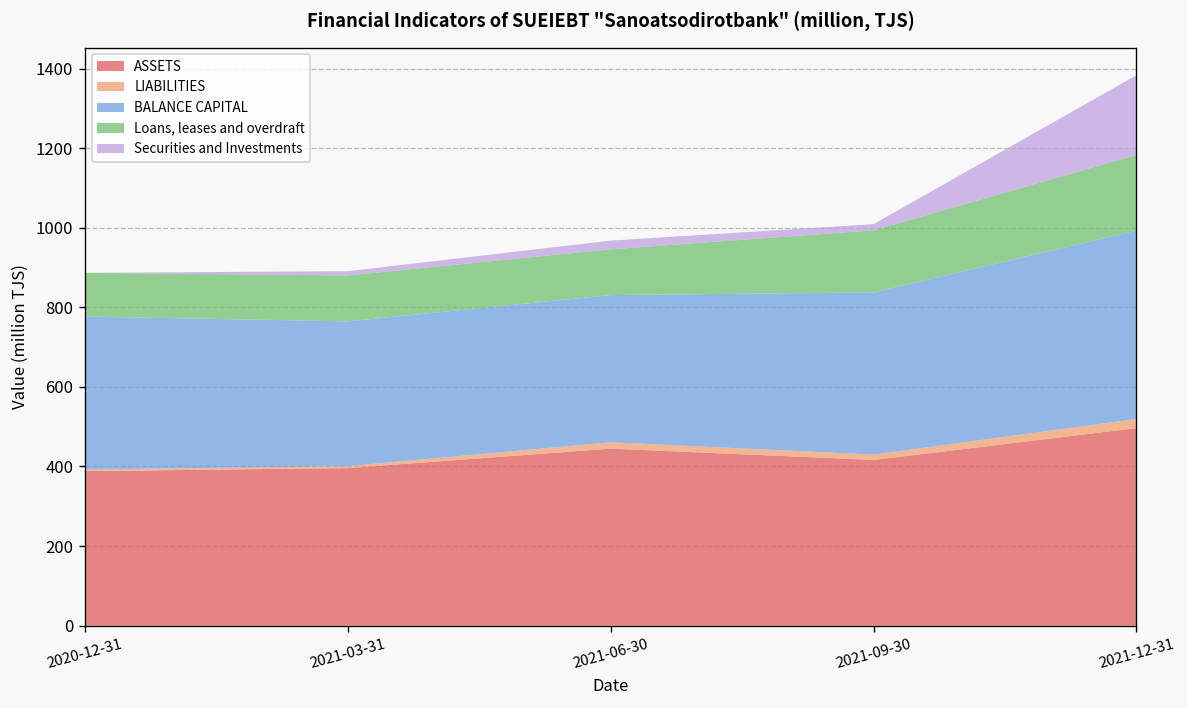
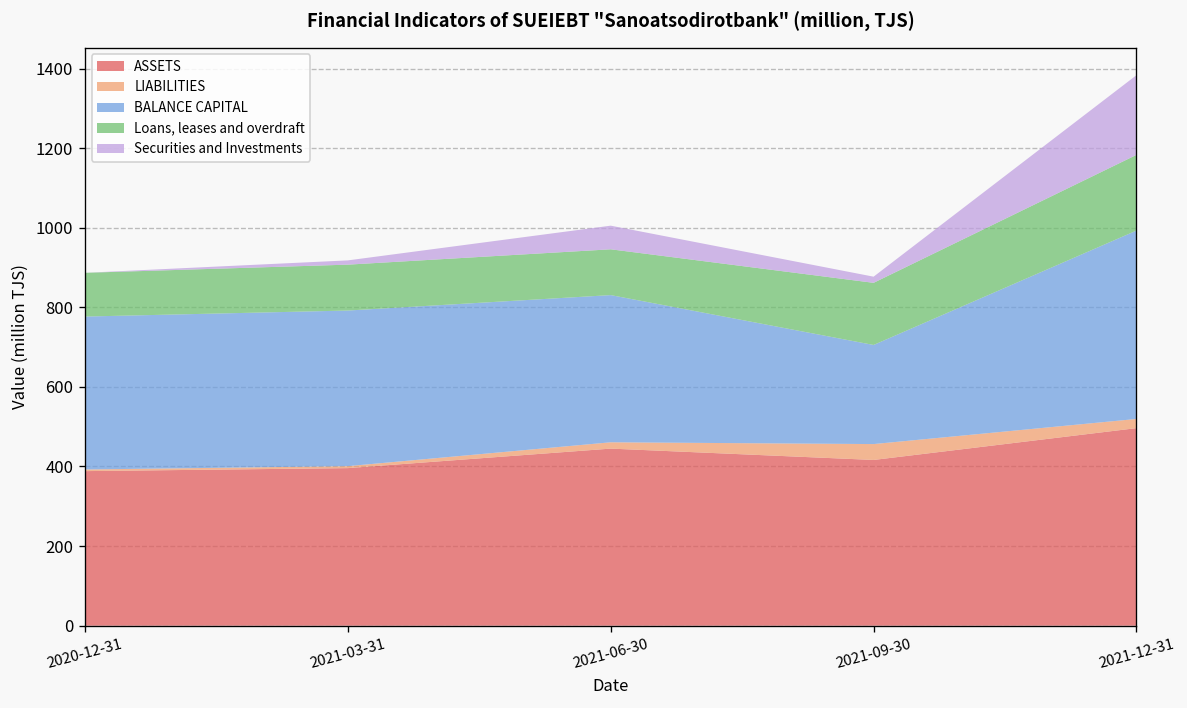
BALANCE CAPITAL, 2021-03-31: 360 -> 390
Securities and Investments, 2021-06-30: 20 -> 60
LIABILITIES, 2021-09-30: 10 -> 40
BALANCE CAPITAL, 2021-09-30: 410 -> 250
